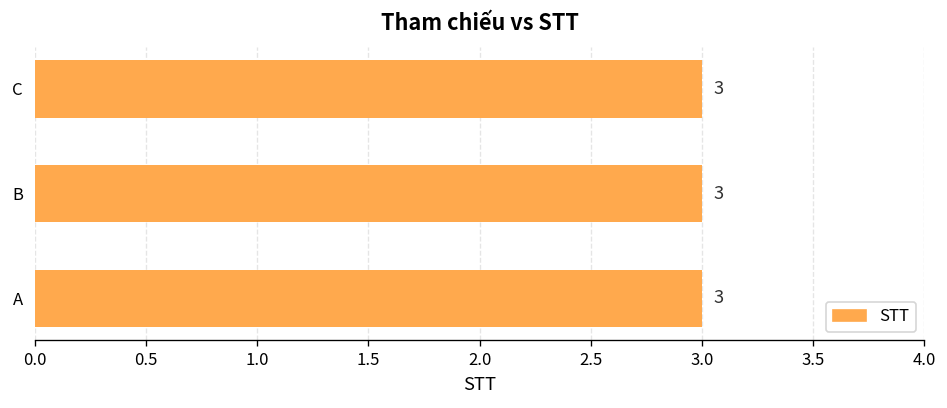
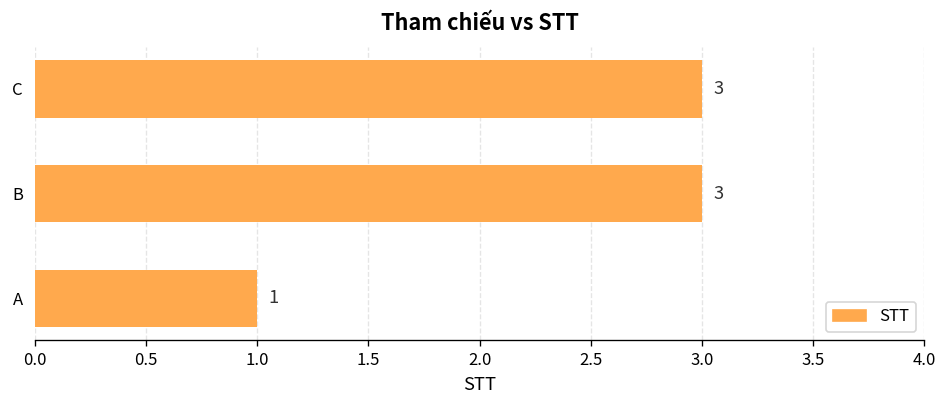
A: 3 -> 1
